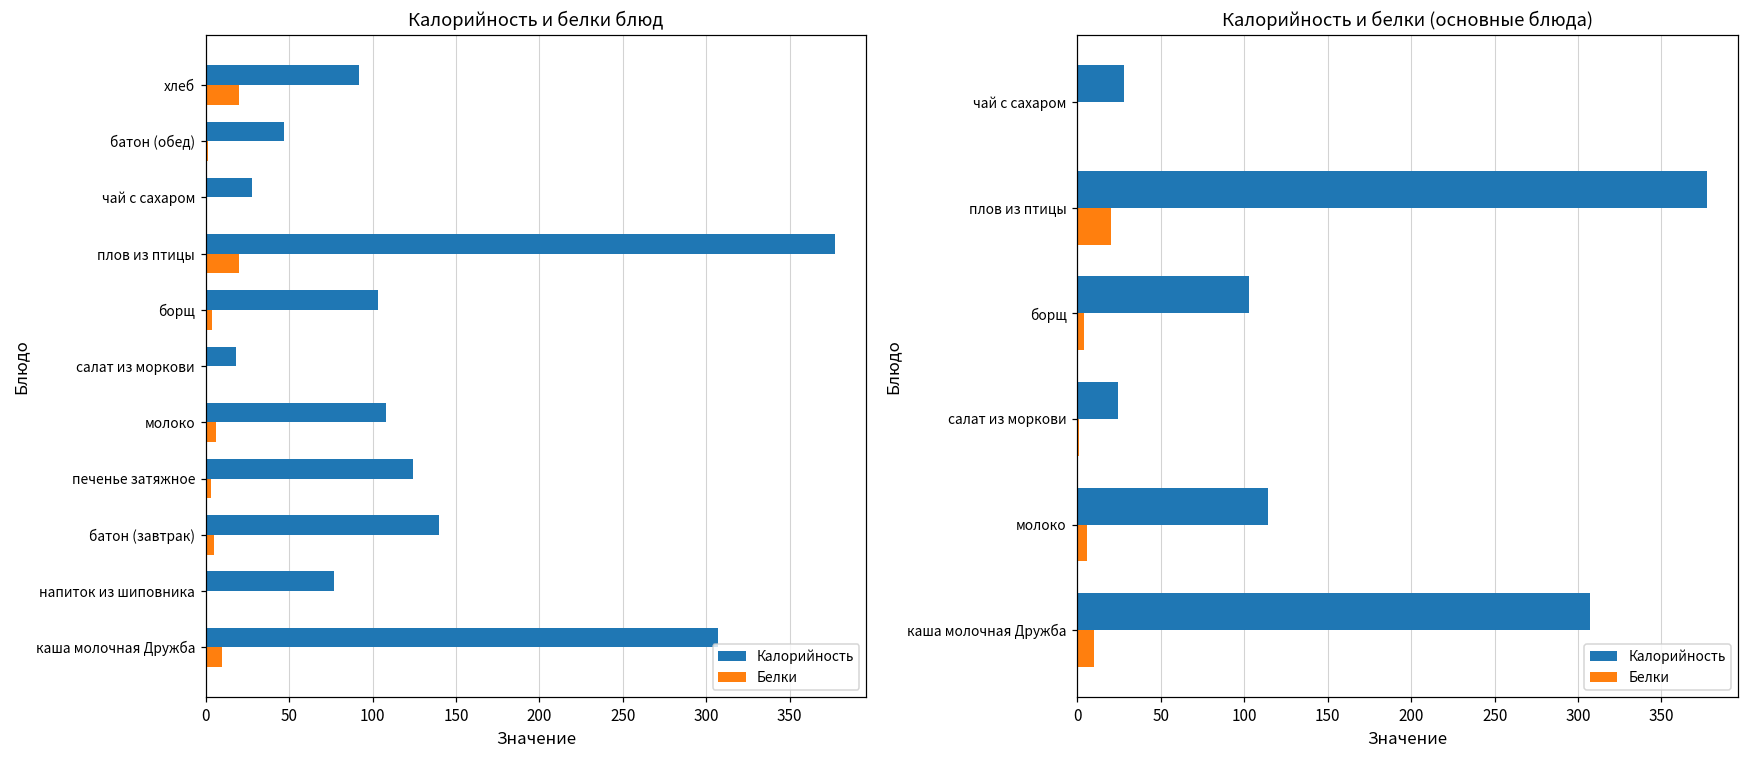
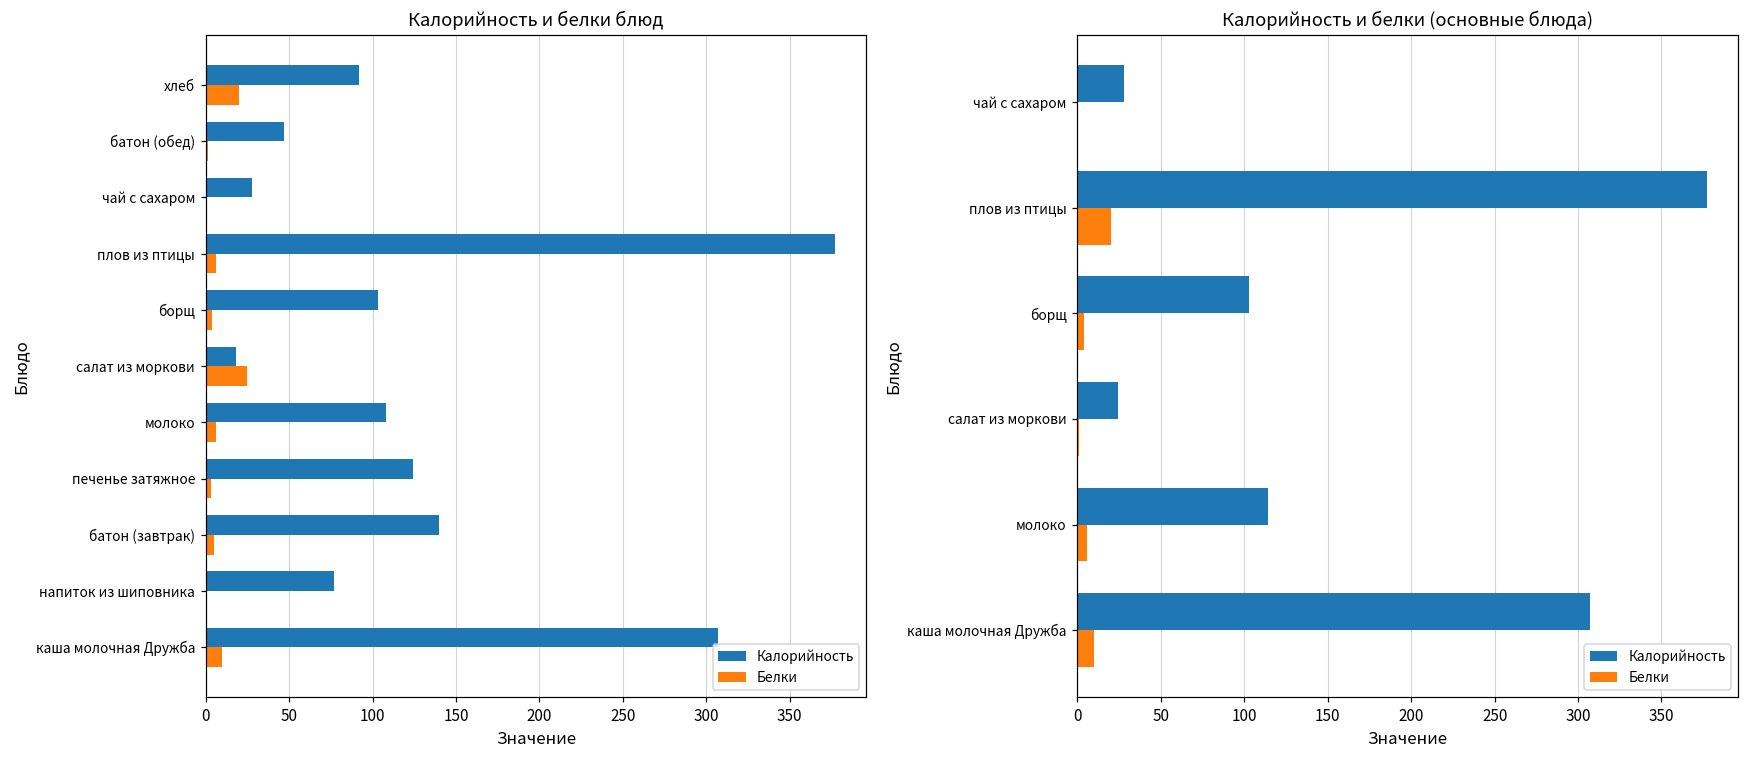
Калорийность и белки блюд, Белки, плов из птицы: 20 -> 6
Калорийность и белки блюд, Белки, салат из моркови: 1 -> 25
